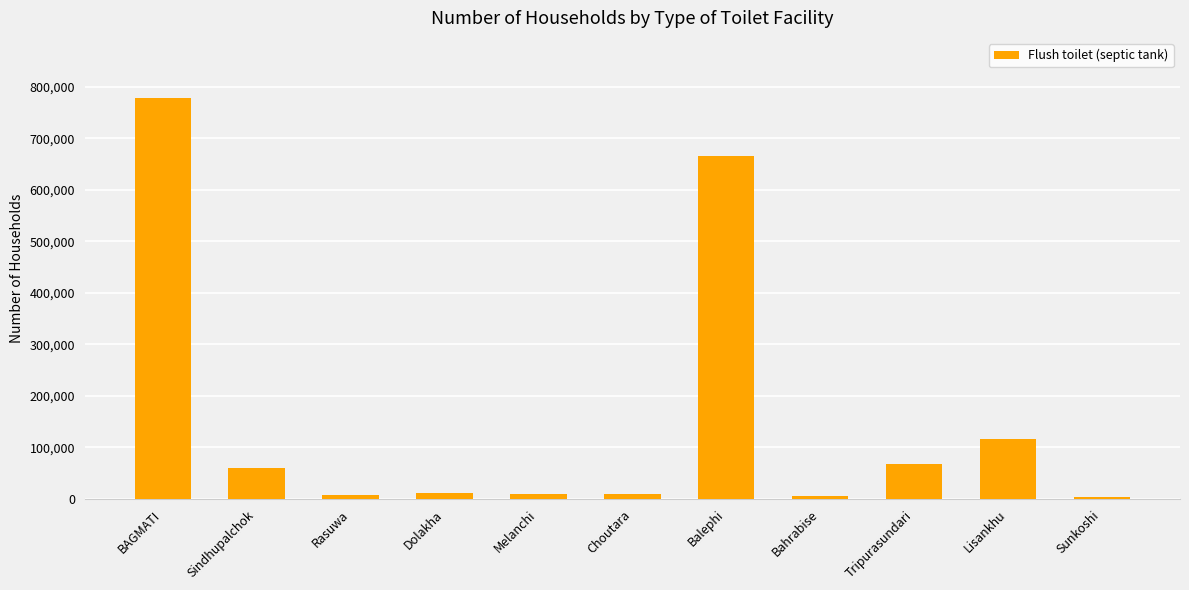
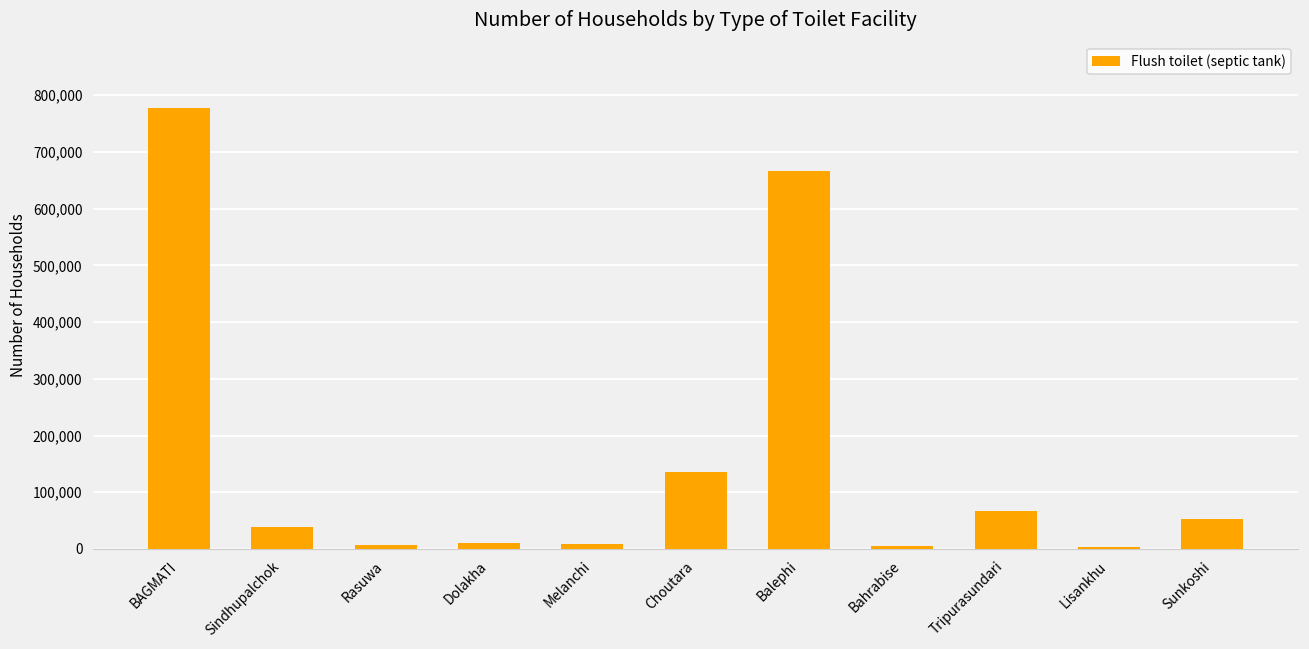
Sindhupalchok: 60,000 -> 40,000
Choutara: 10,000 -> 130,000
Lisankhu: 120,000 -> 0
Sunkoshi: 0 -> 50,000
